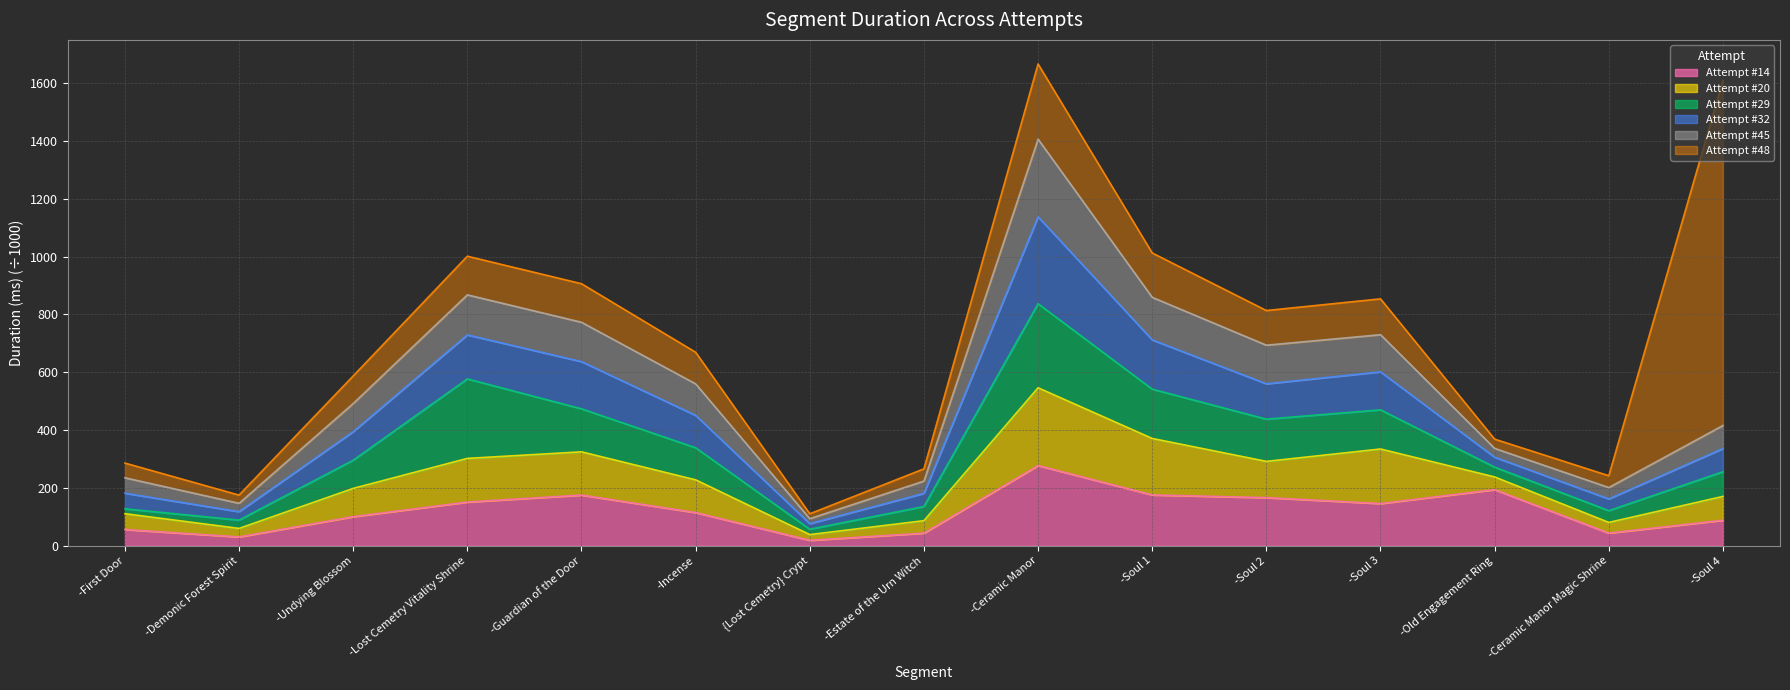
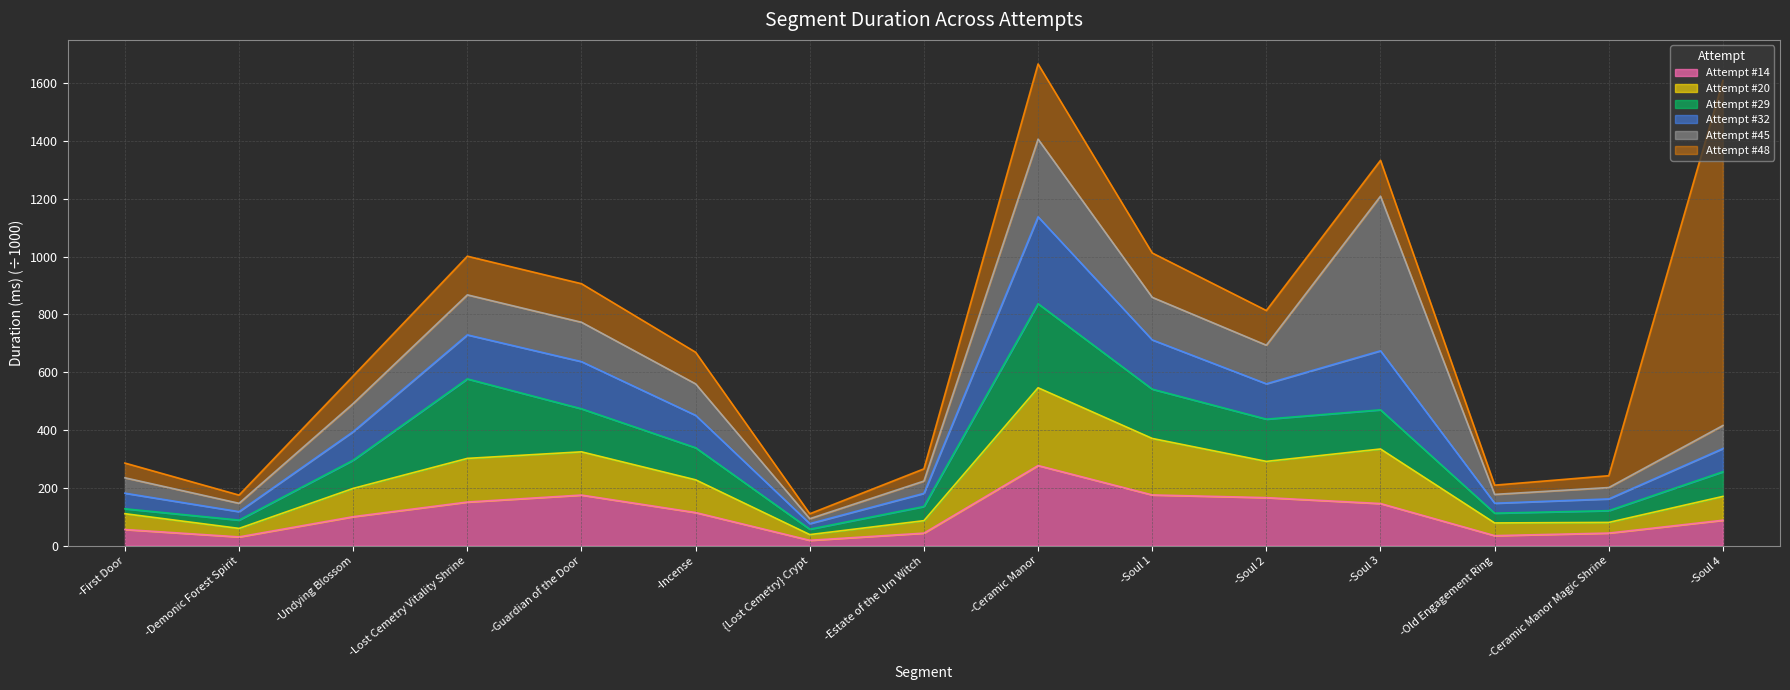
Attempt #32, -Soul 3: 130 -> 200
Attempt #45, -Soul 3: 130 -> 530
Attempt #14, -Old Engagement Ring: 190 -> 30
